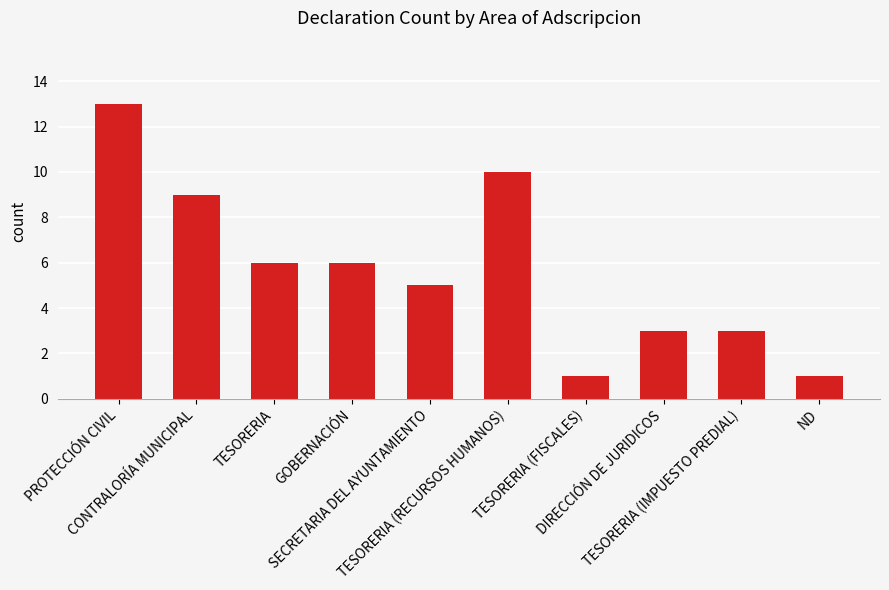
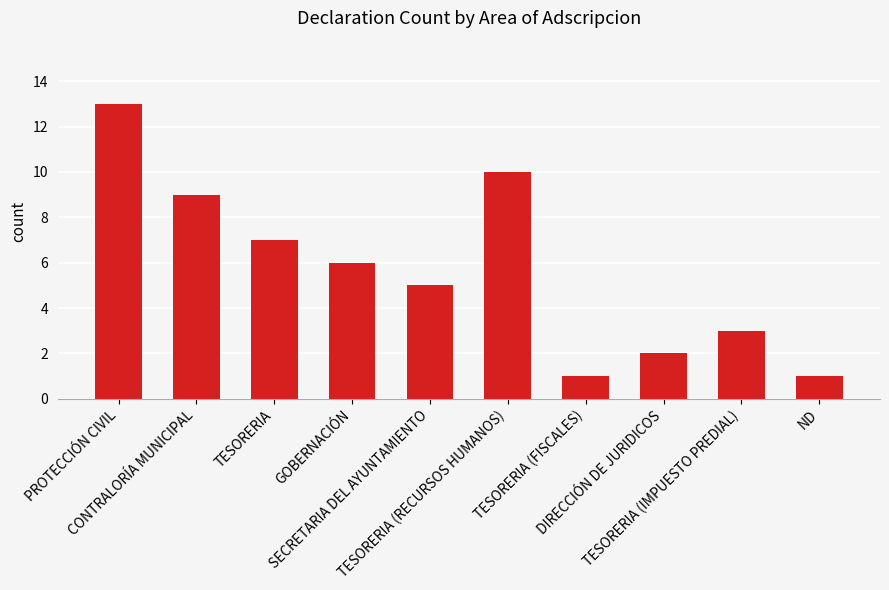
TESORERIA: 6 -> 7
DIRECCIÓN DE JURIDICOS: 3 -> 2
